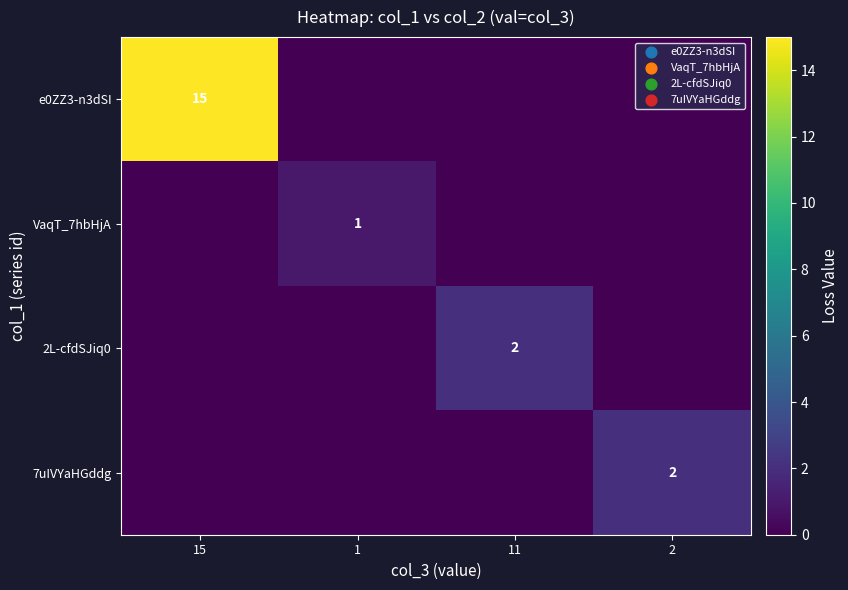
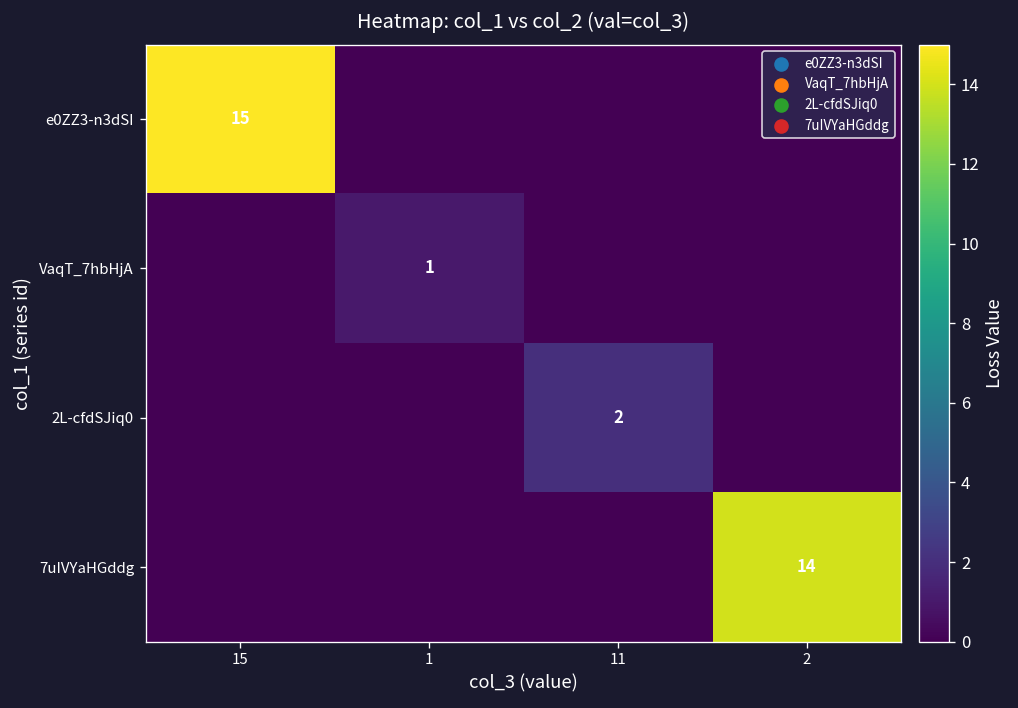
7uIVYaHGddg, 2: 2 -> 14
